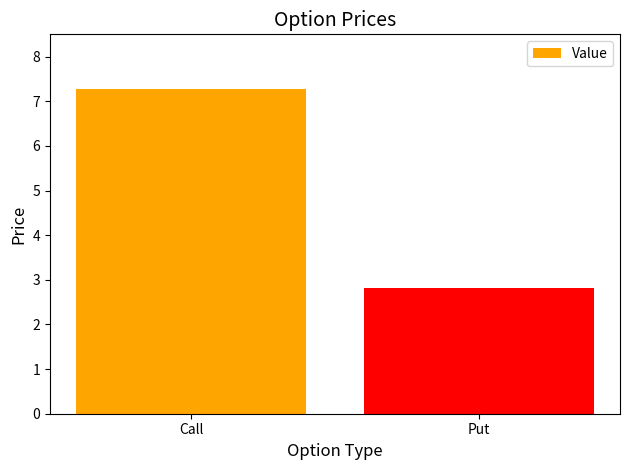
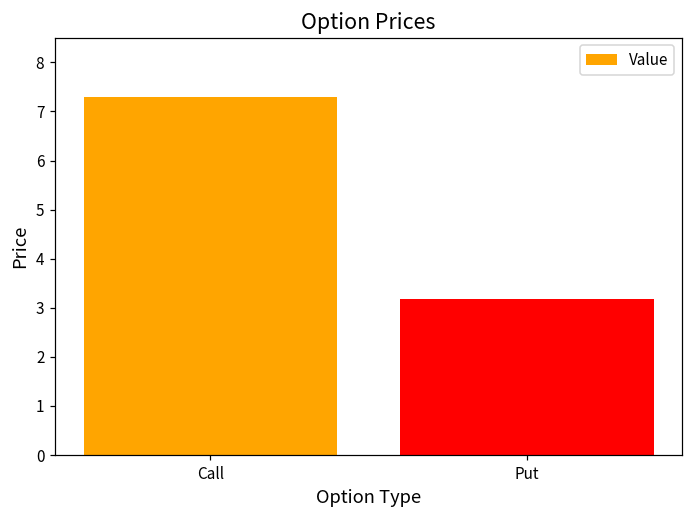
Put: 2.8 -> 3.2
